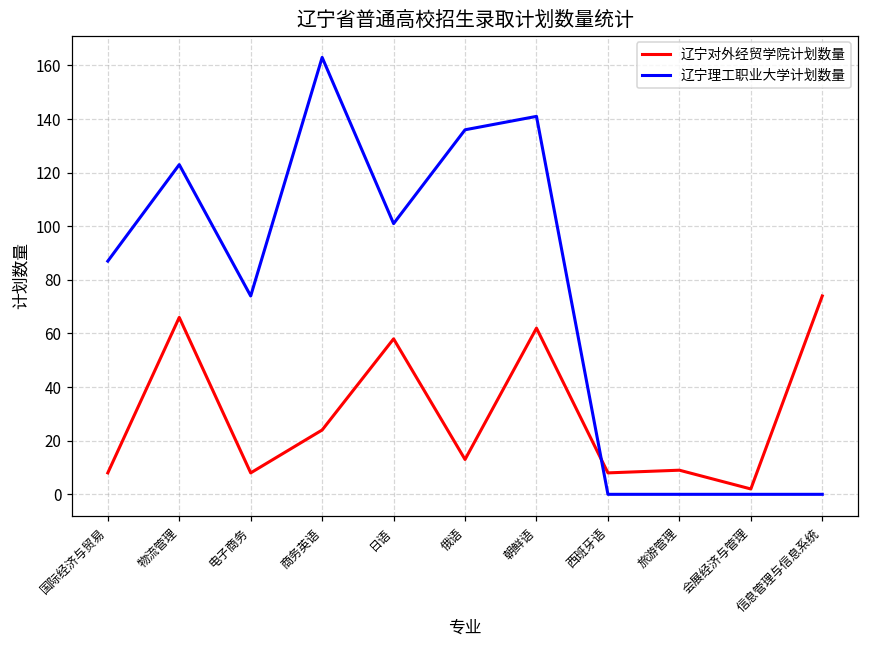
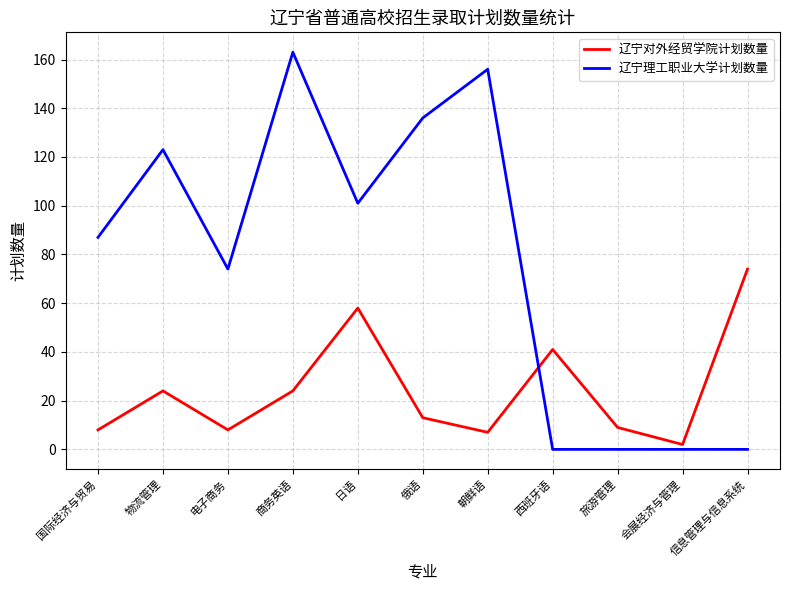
辽宁对外经贸学院计划数量, 物流管理: 66 -> 24
辽宁对外经贸学院计划数量, 朝鲜语: 62 -> 7
辽宁理工职业大学计划数量, 朝鲜语: 141 -> 156
辽宁对外经贸学院计划数量, 西班牙语: 8 -> 41
